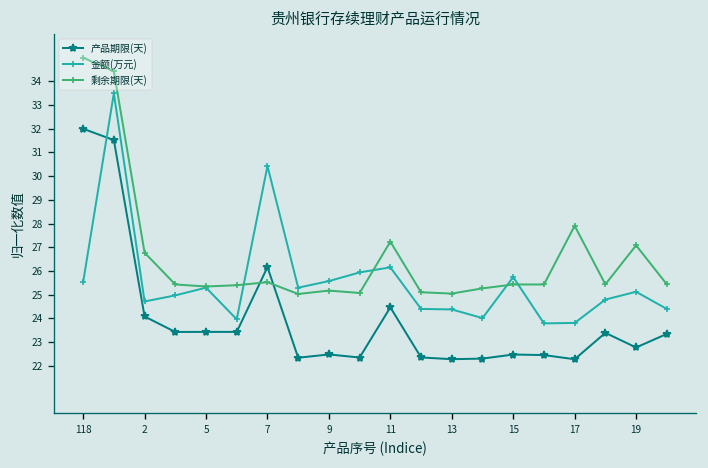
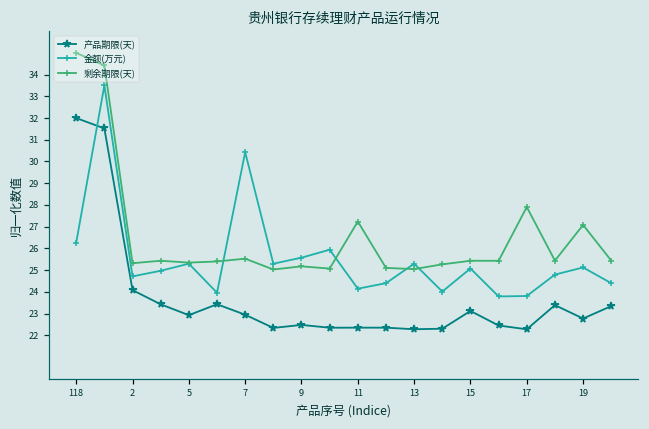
金额(万元), 118: 25.5 -> 26.3
剩余期限(天), 2: 26.8 -> 25.3
产品期限(天), 5: 23.4 -> 22.9
产品期限(天), 7: 26.2 -> 22.9
产品期限(天), 11: 24.5 -> 22.3
金额(万元), 11: 26.2 -> 24.1
金额(万元), 13: 24.4 -> 25.3
产品期限(天), 15: 22.5 -> 23.1
金额(万元), 15: 25.7 -> 25.1
